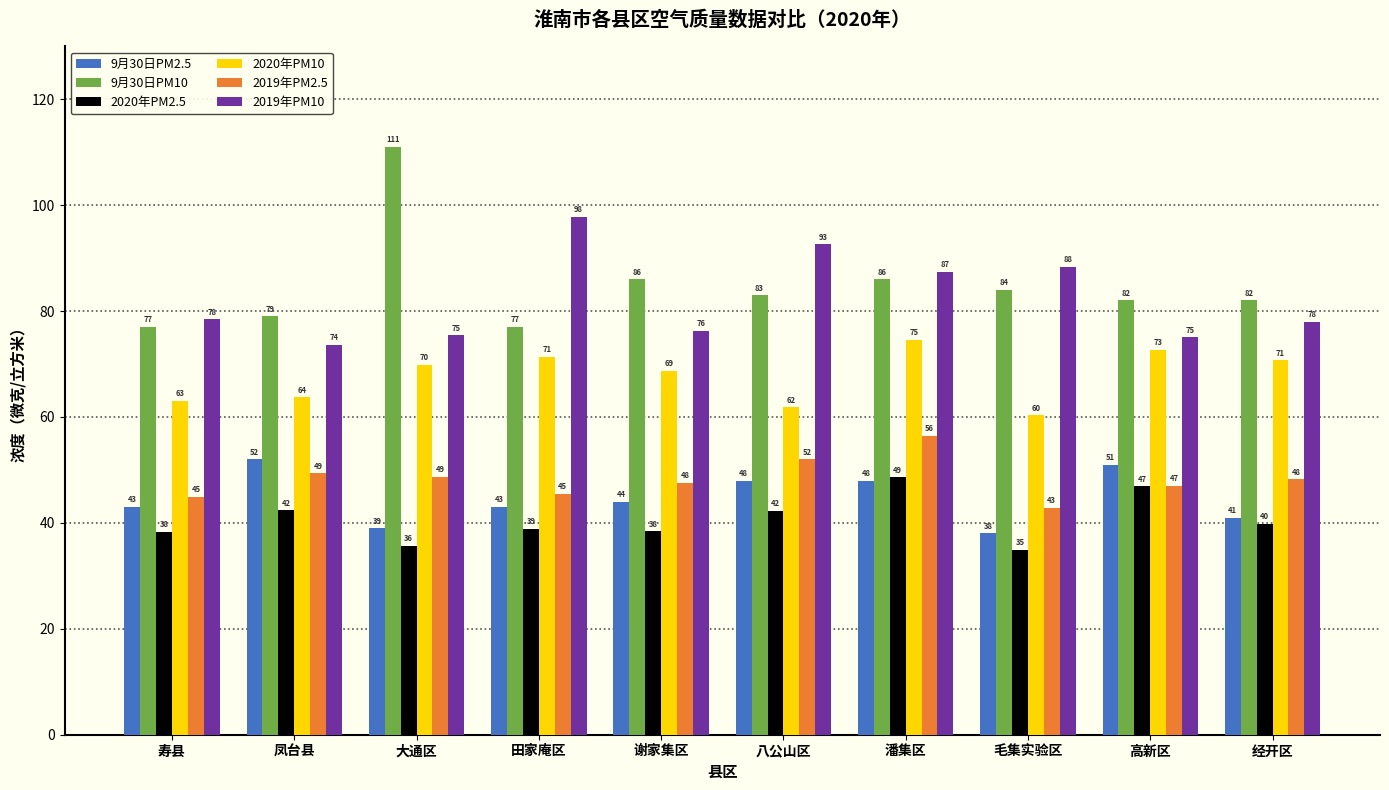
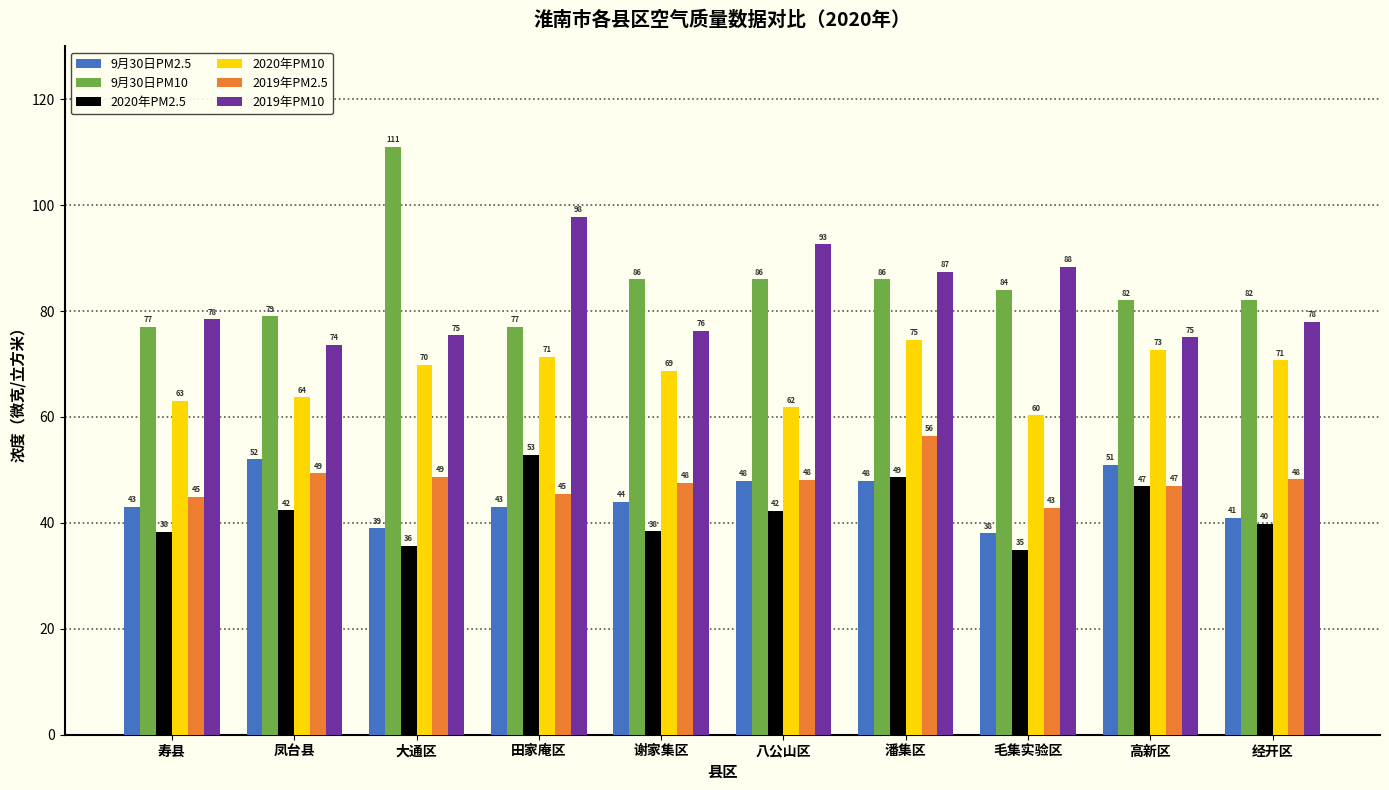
2020年PM2.5, 田家庵区: 39 -> 53
9月30日PM10, 八公山区: 83 -> 86
2019年PM2.5, 八公山区: 52 -> 48
